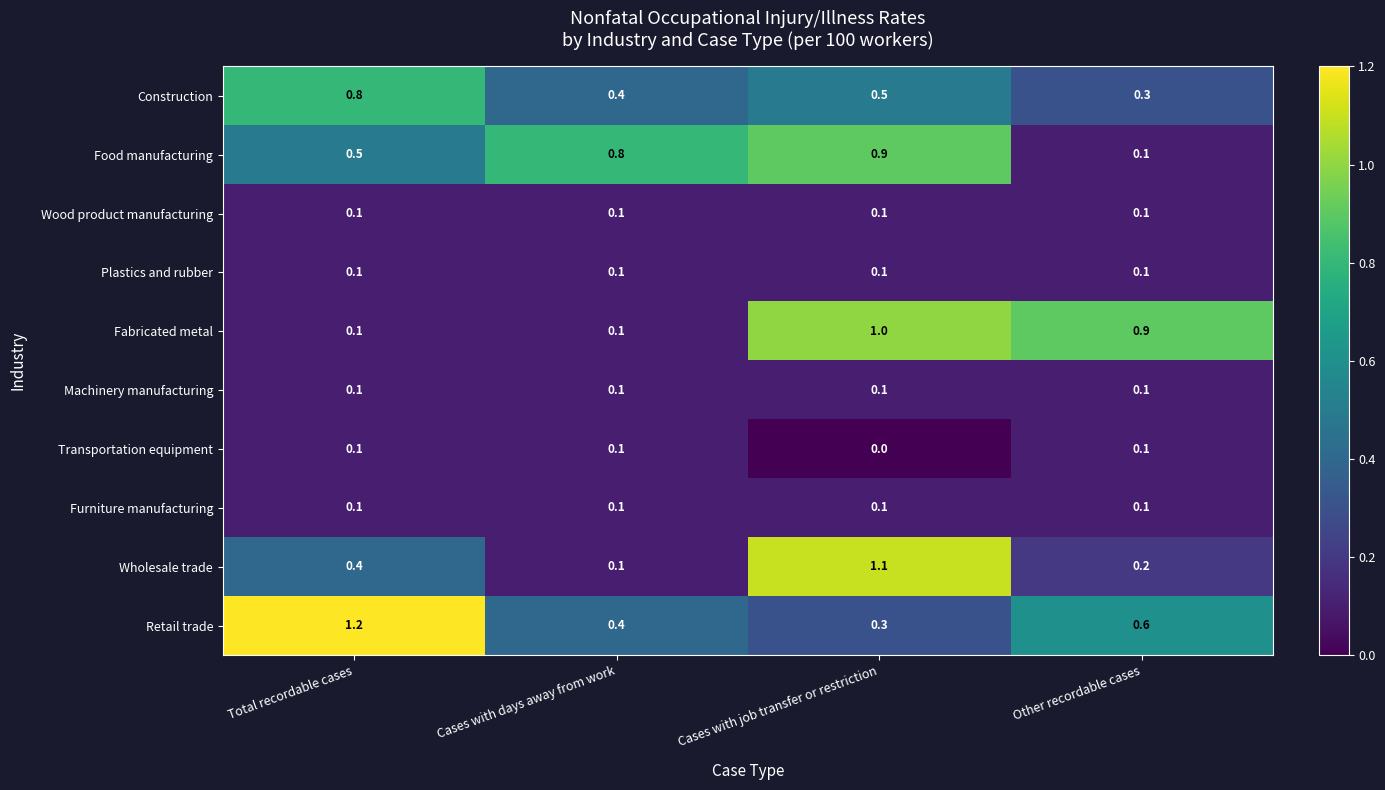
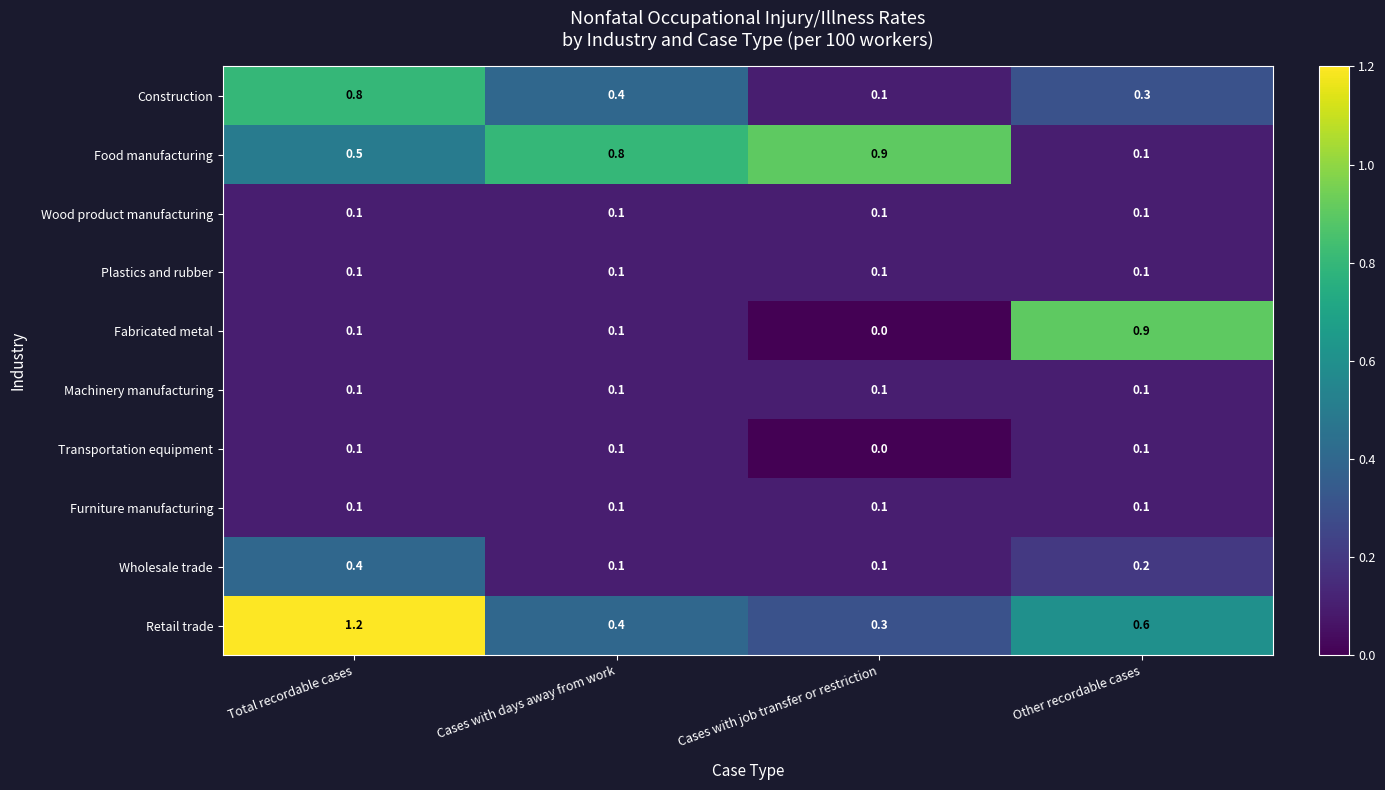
Construction, Cases with job transfer or restriction: 0.5 -> 0.1
Fabricated metal, Cases with job transfer or restriction: 1.0 -> 0.0
Wholesale trade, Cases with job transfer or restriction: 1.1 -> 0.1
